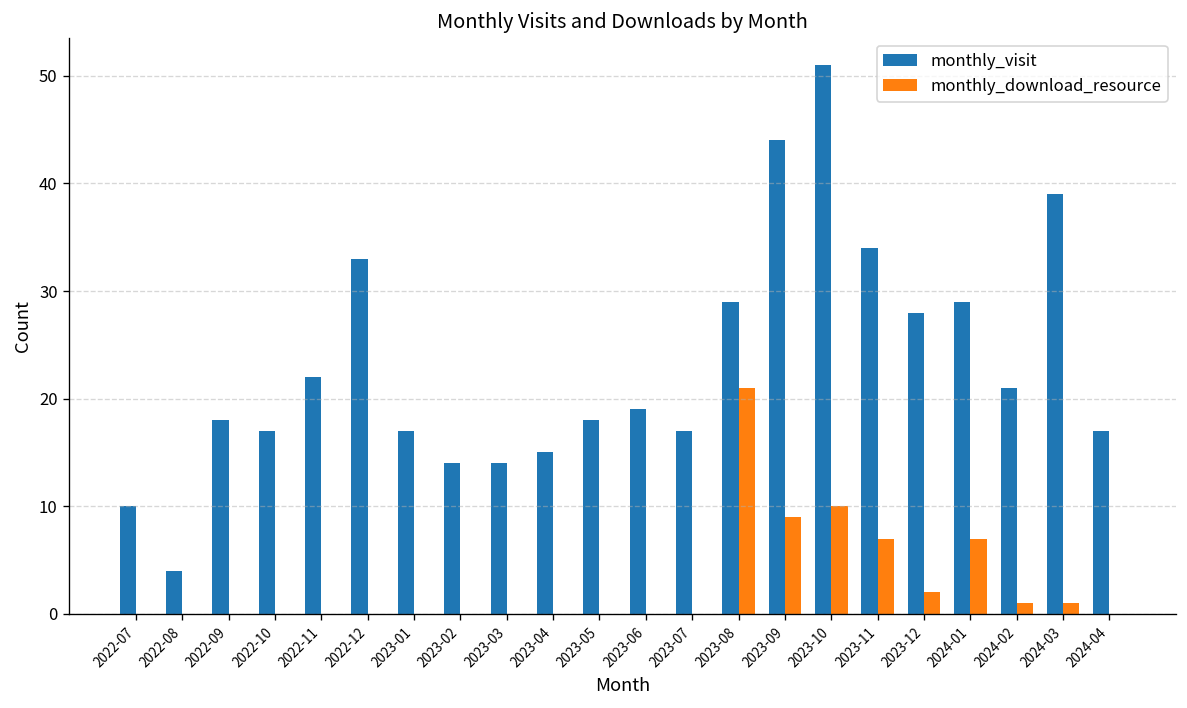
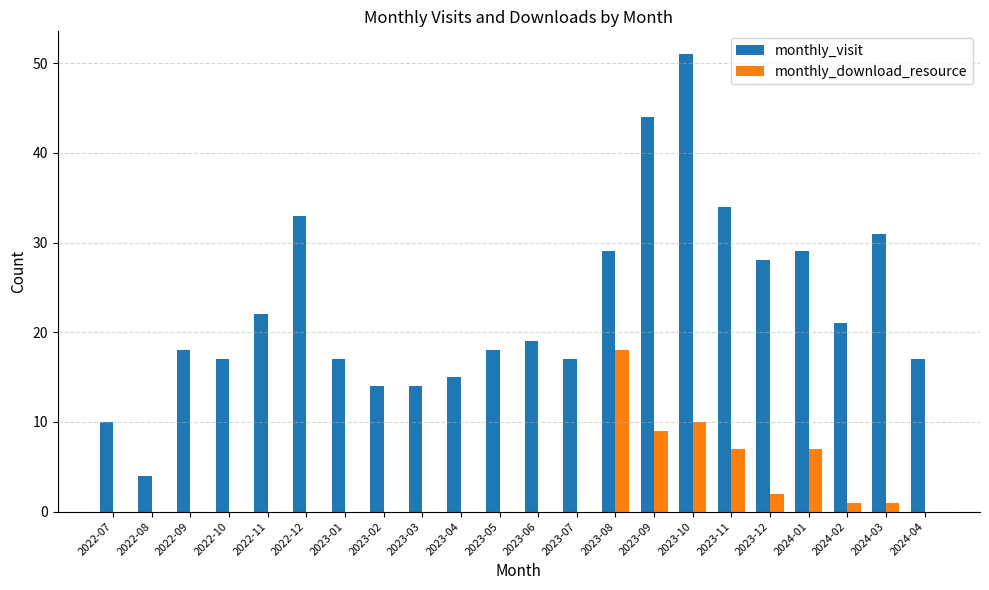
monthly_download_resource, 2023-08: 21 -> 18
monthly_visit, 2024-03: 39 -> 31
